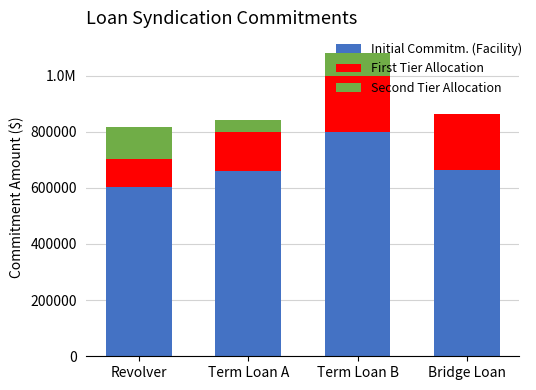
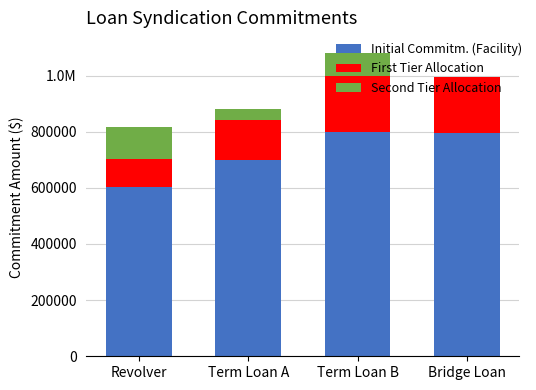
Initial Commitm. (Facility), Term Loan A: 660000 -> 700000
Initial Commitm. (Facility), Bridge Loan: 660000 -> 800000
